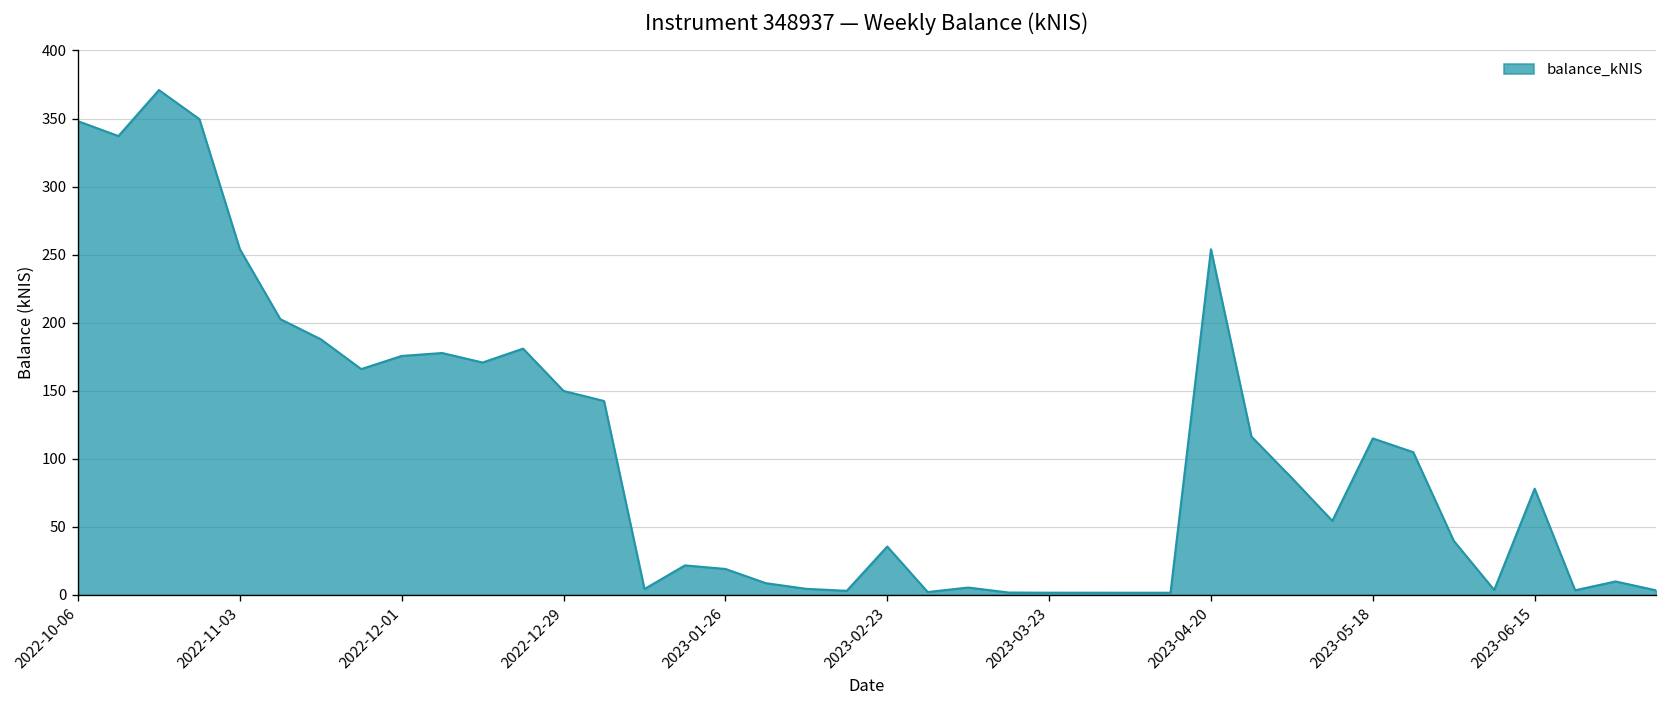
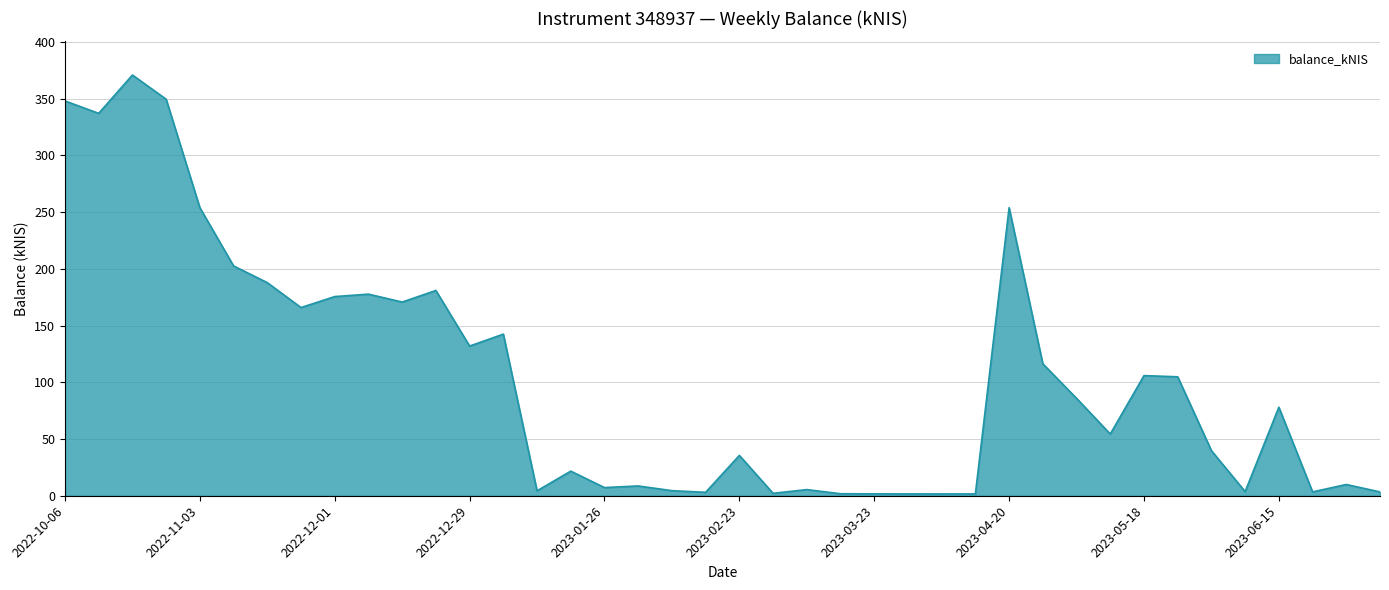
2022-12-29: 150 -> 132
2023-01-26: 19 -> 7
2023-05-18: 115 -> 106
